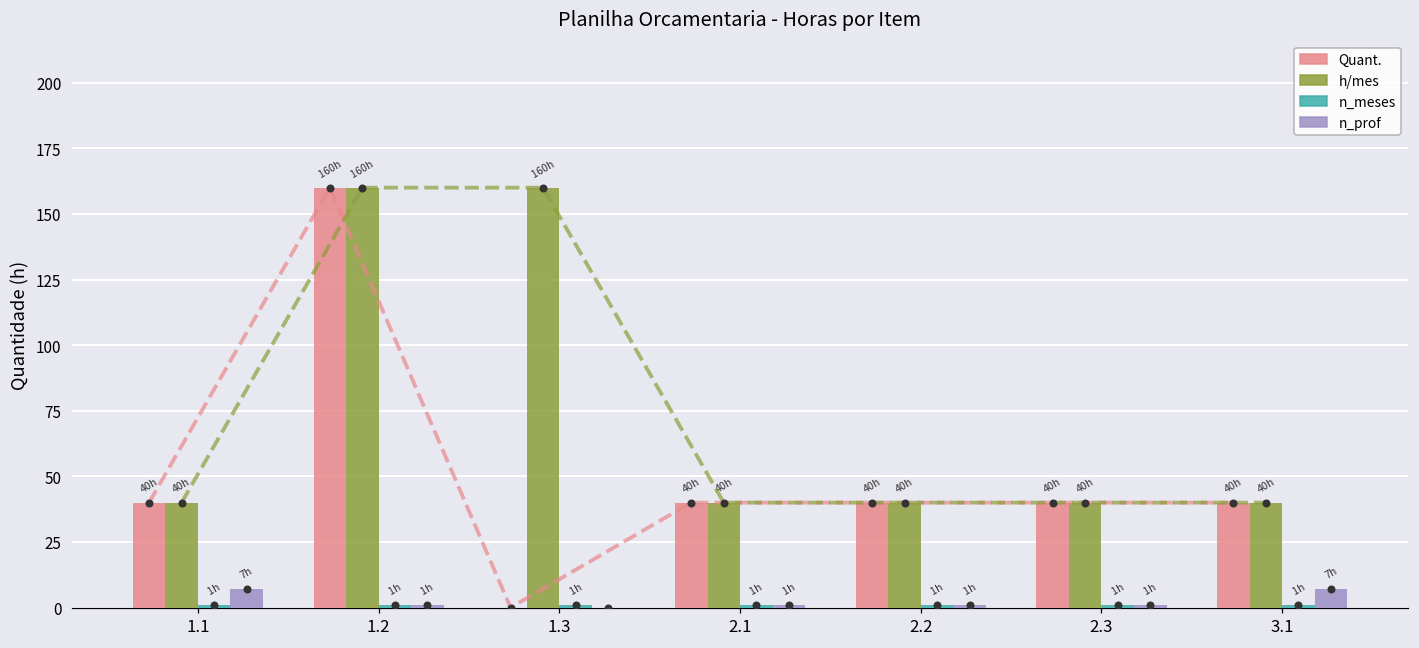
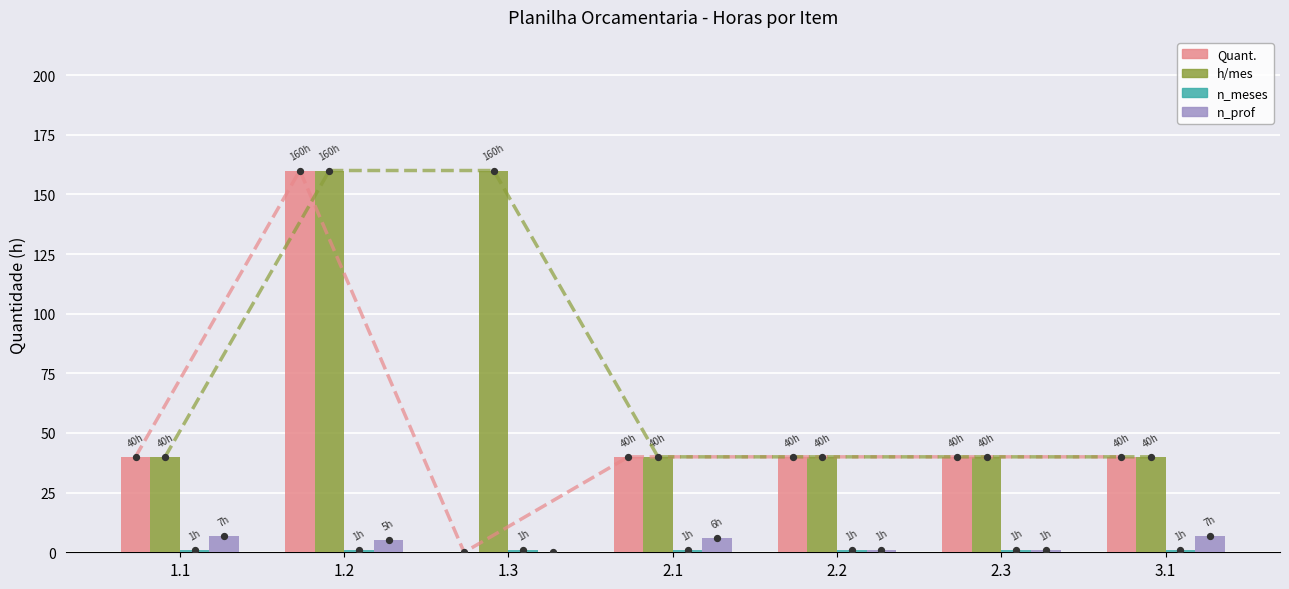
n_prof, 1.2: 1h -> 5h
n_prof, 2.1: 1h -> 6h
